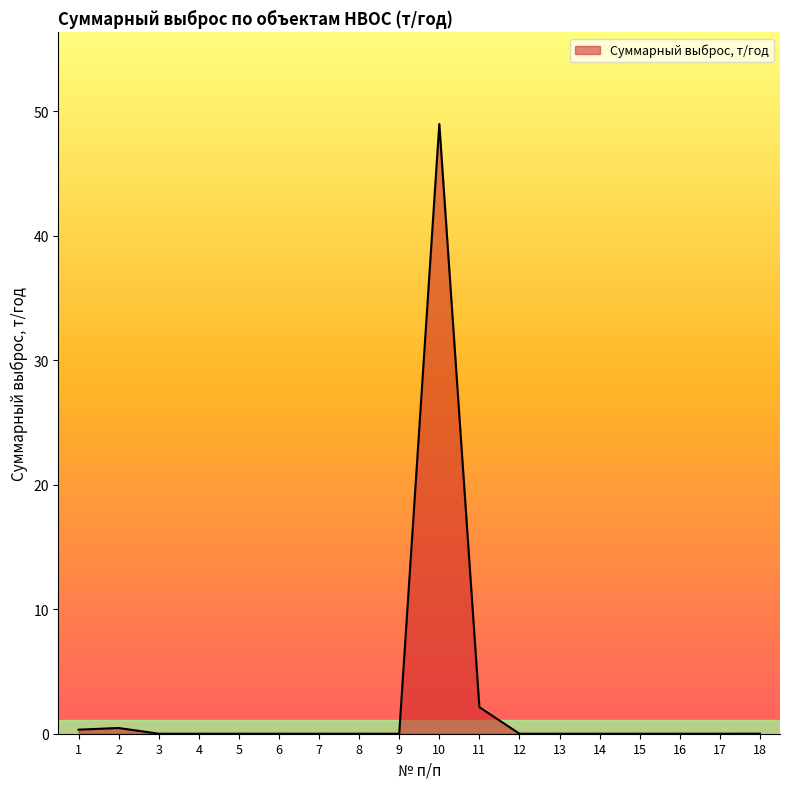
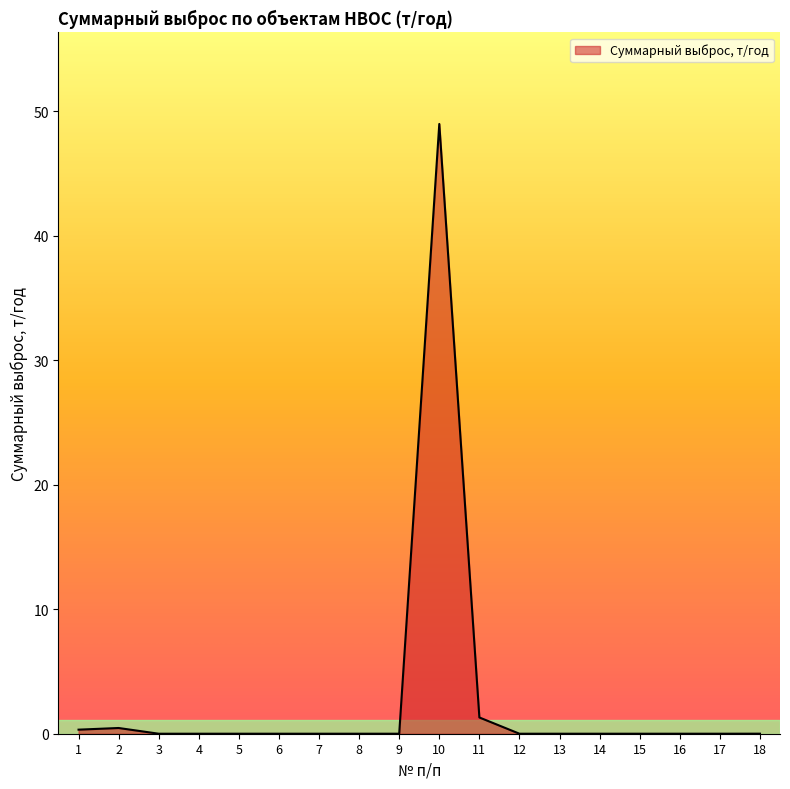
11: 2.1 -> 1.3
